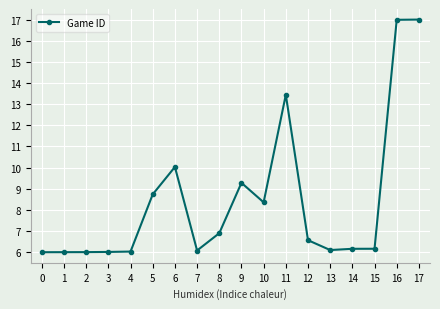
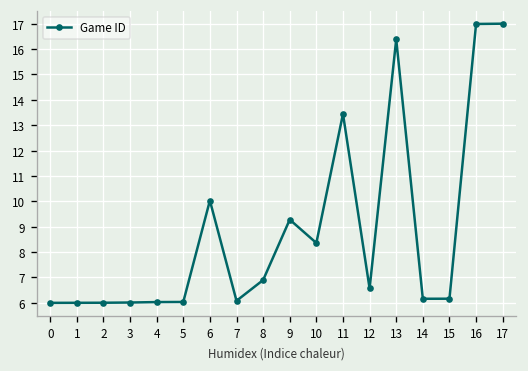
5: 8.7 -> 6.0
13: 6.1 -> 16.4
